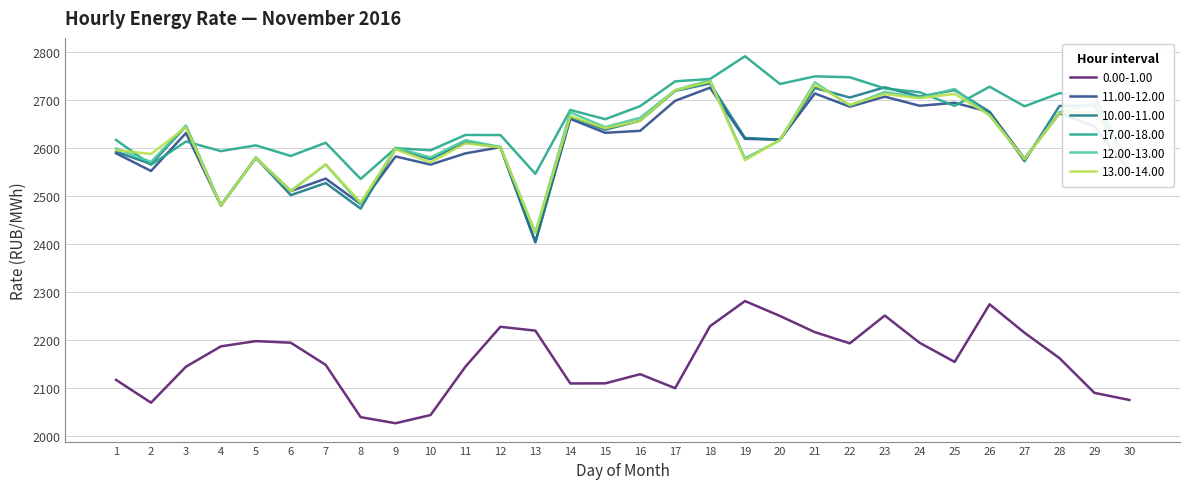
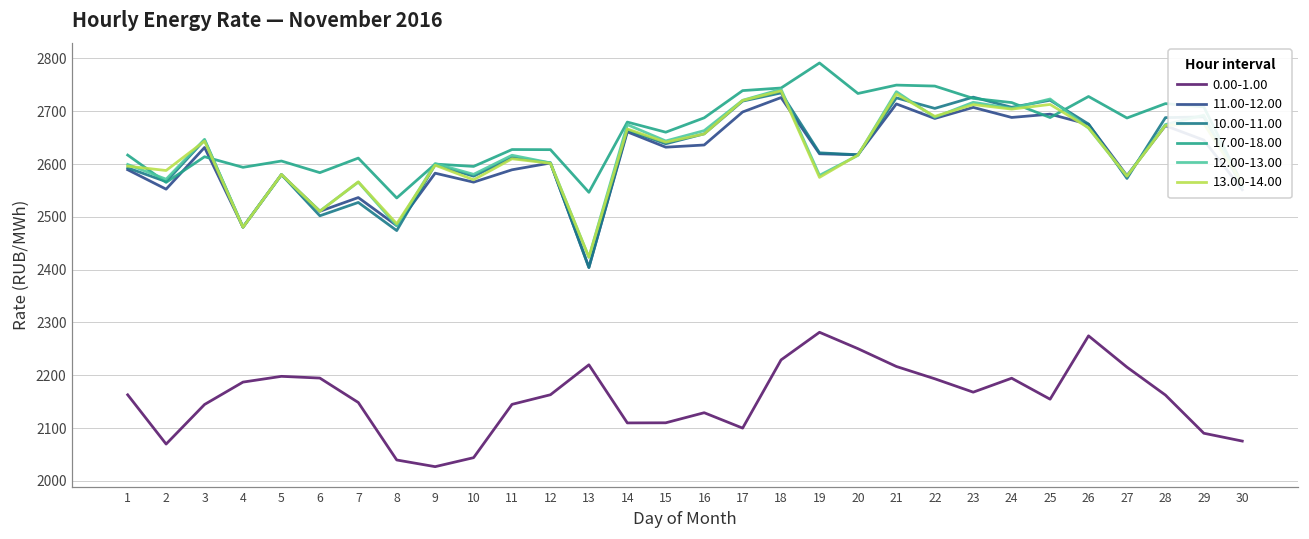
0.00-1.00, 1: 2120 -> 2160
0.00-1.00, 12: 2230 -> 2160
0.00-1.00, 23: 2250 -> 2170
